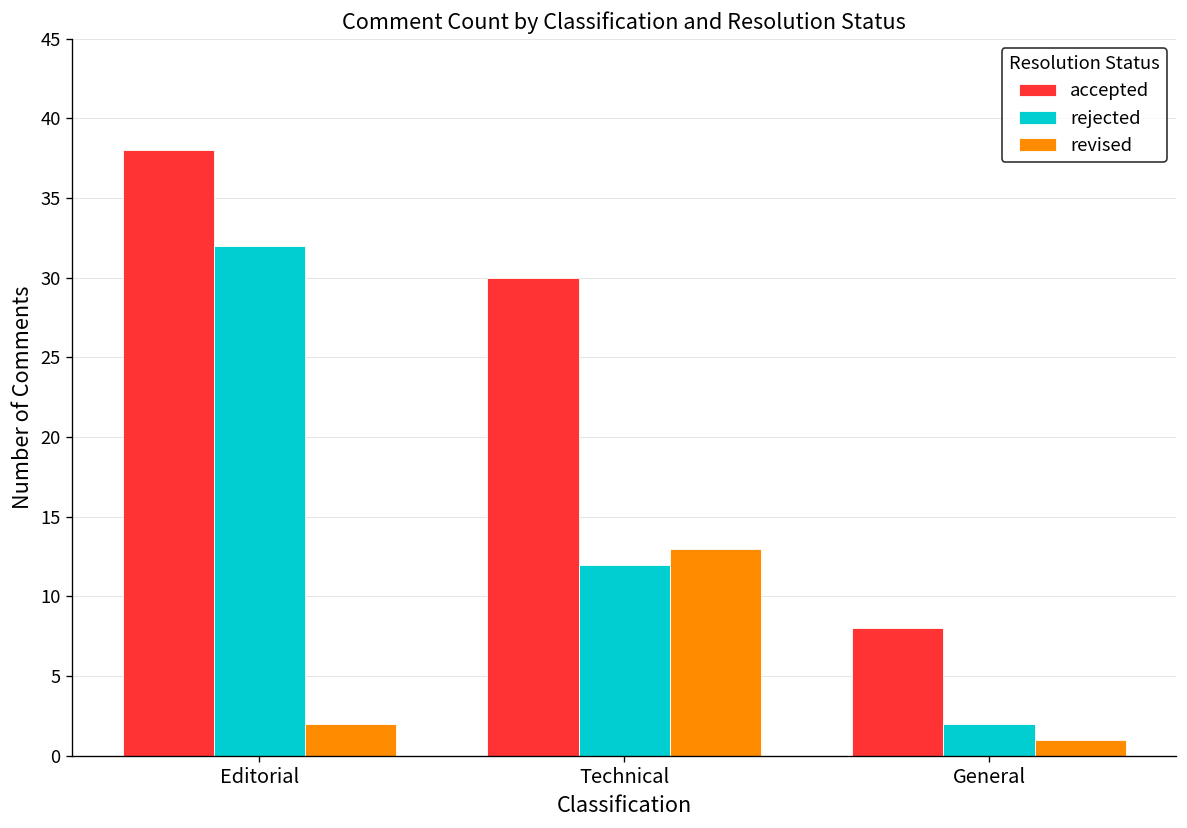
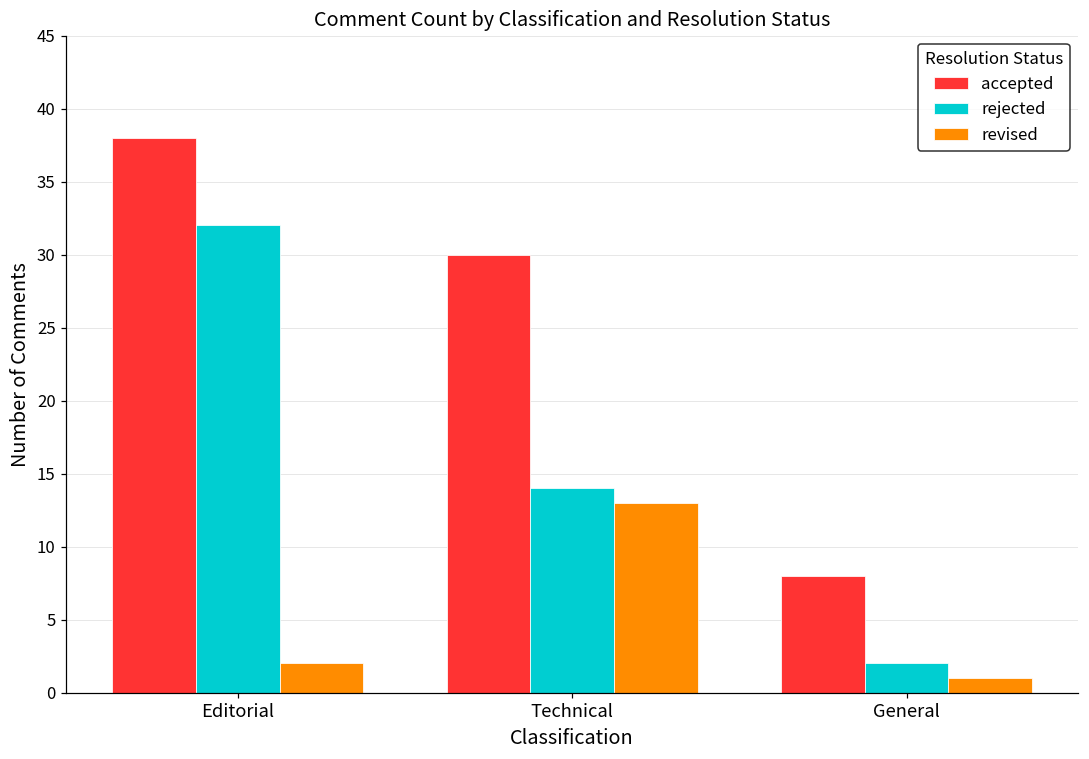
rejected, Technical: 12 -> 14
